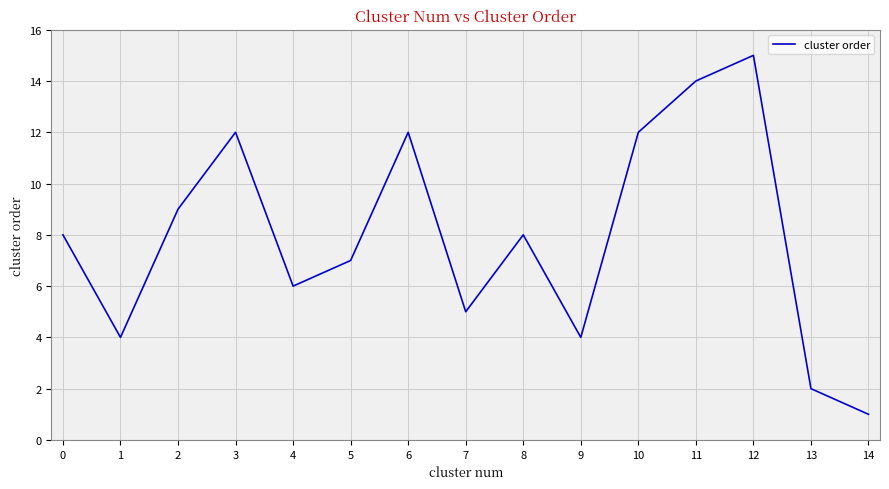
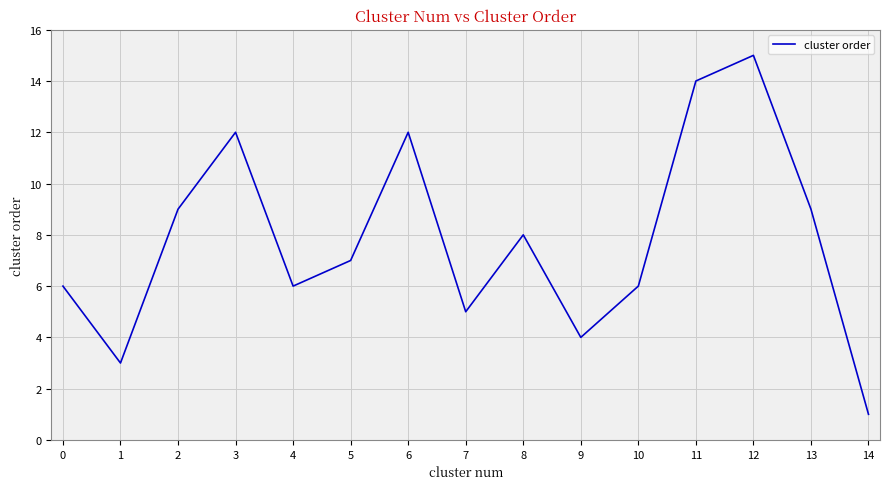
0: 8 -> 6
1: 4 -> 3
10: 12 -> 6
13: 2 -> 9
